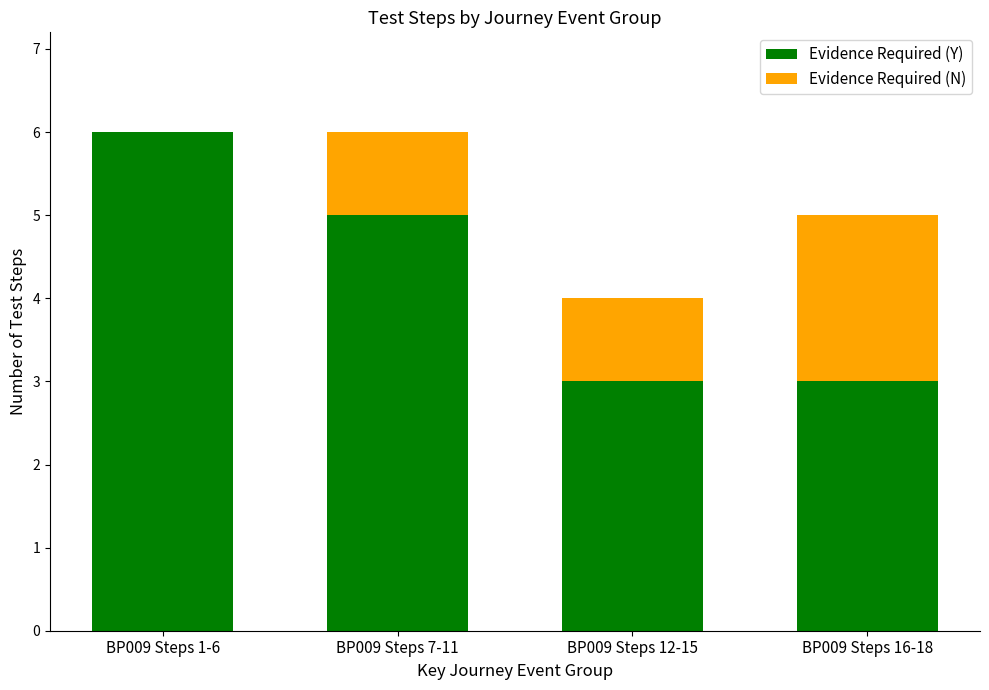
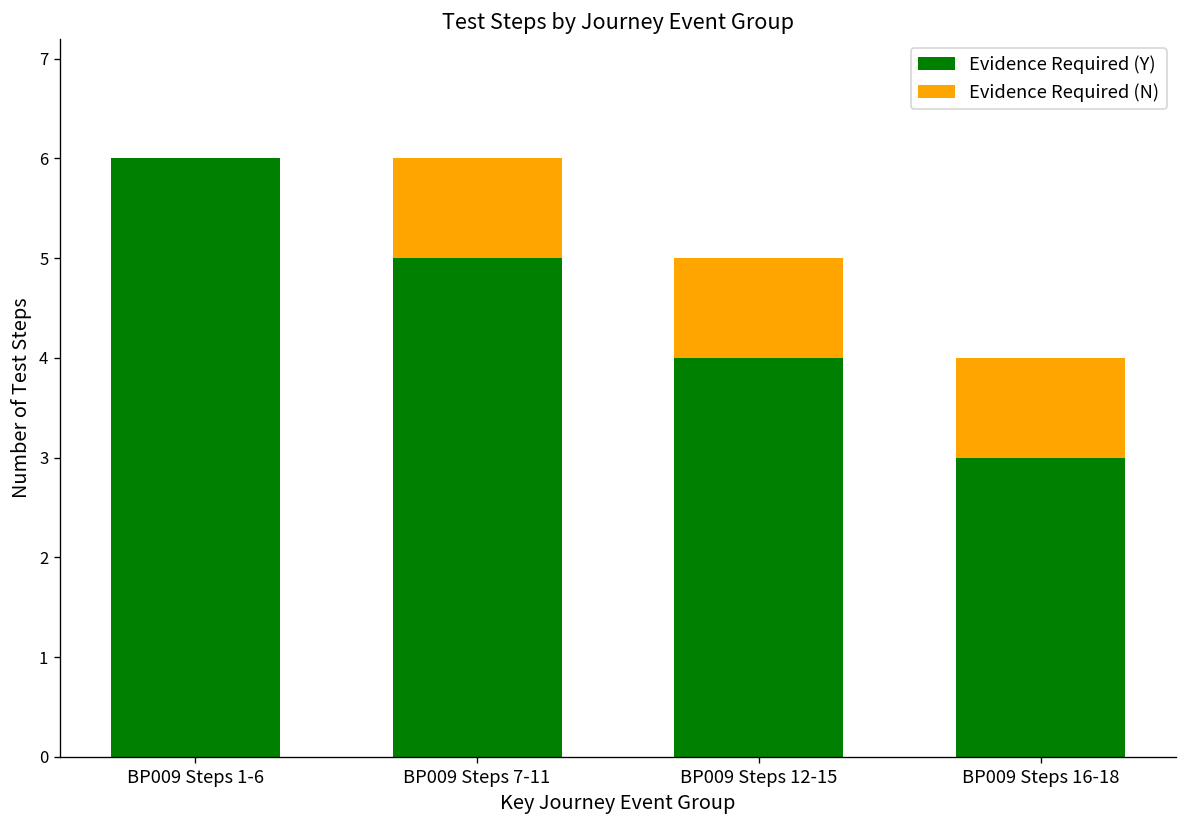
Evidence Required (Y), BP009 Steps 12-15: 3 -> 4
Evidence Required (N), BP009 Steps 16-18: 2 -> 1
